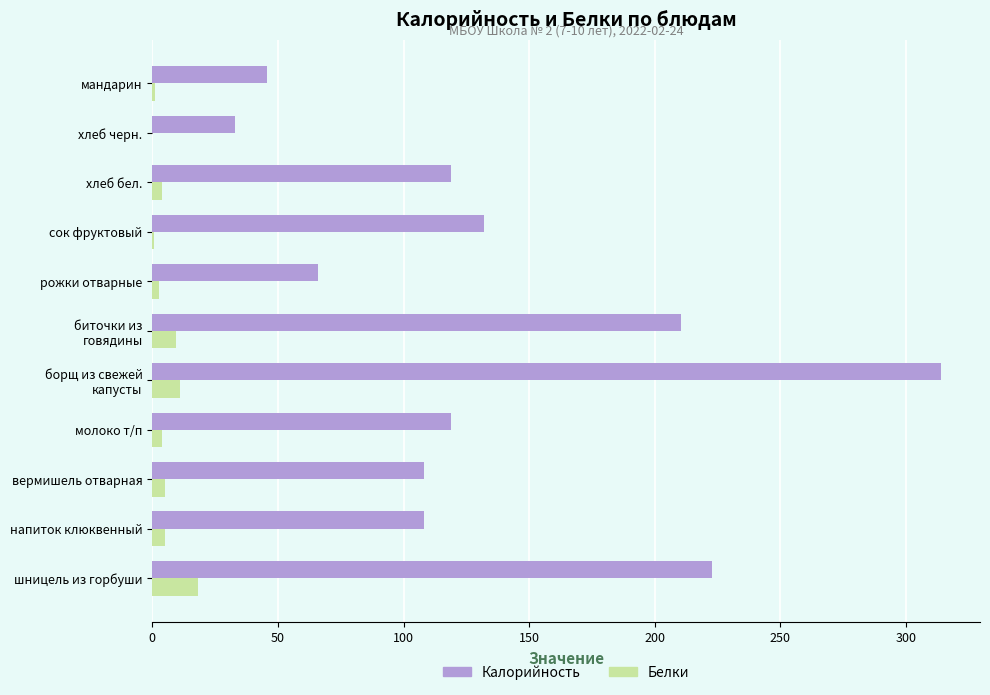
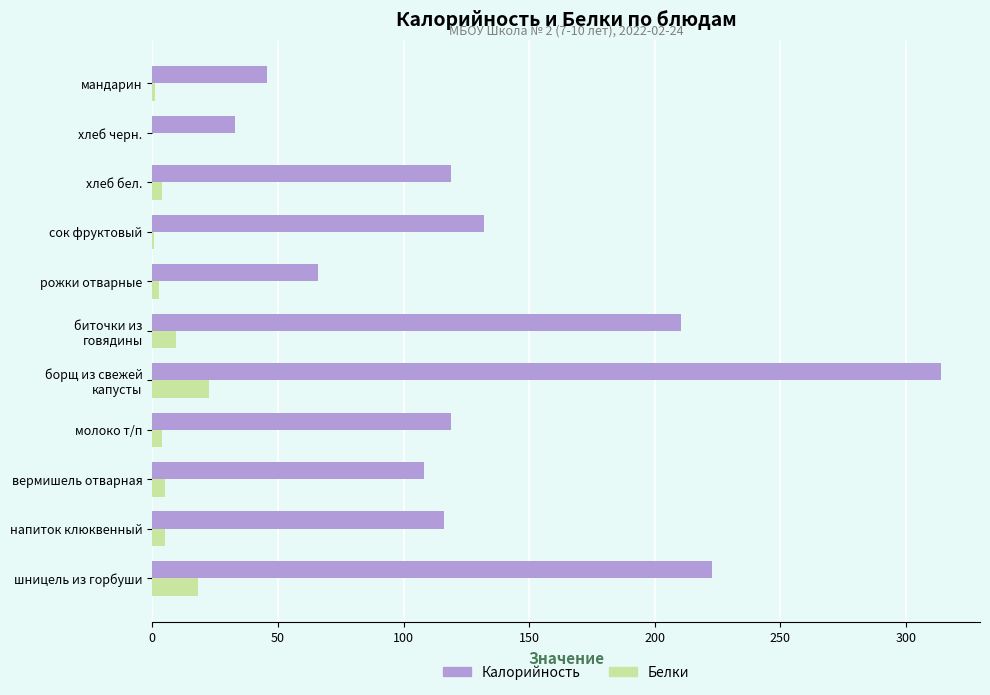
Белки, борщ из свежей капусты: 11 -> 22
Калорийность, напиток клюквенный: 108 -> 116
